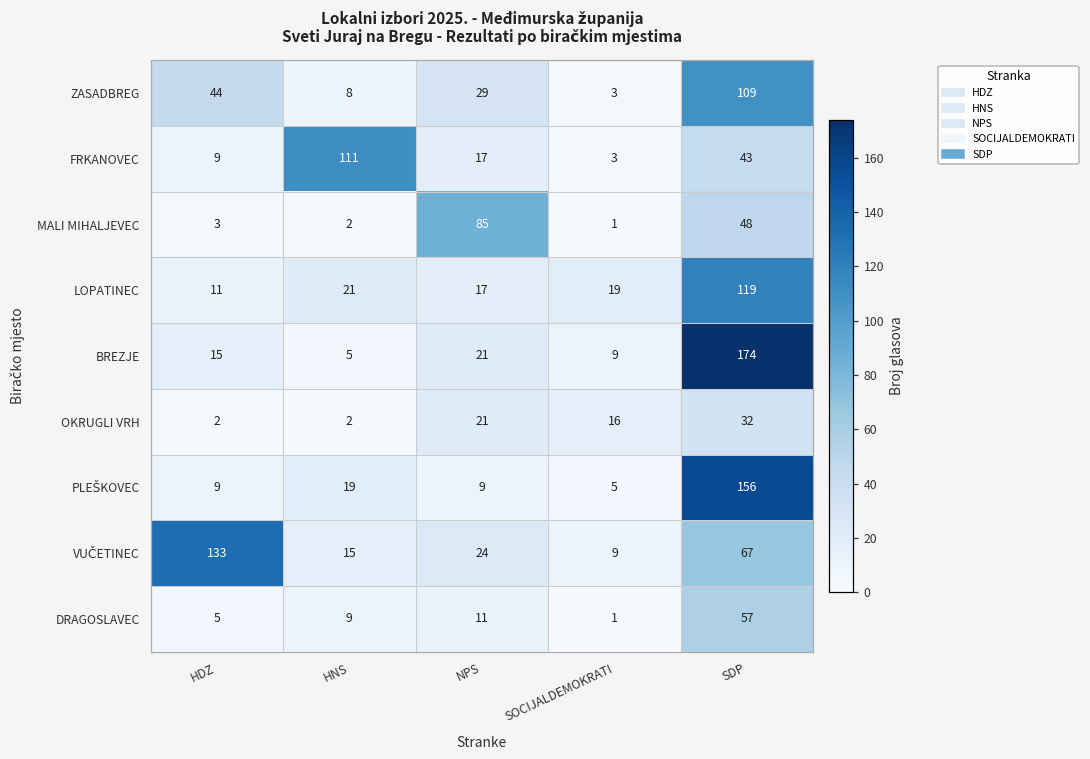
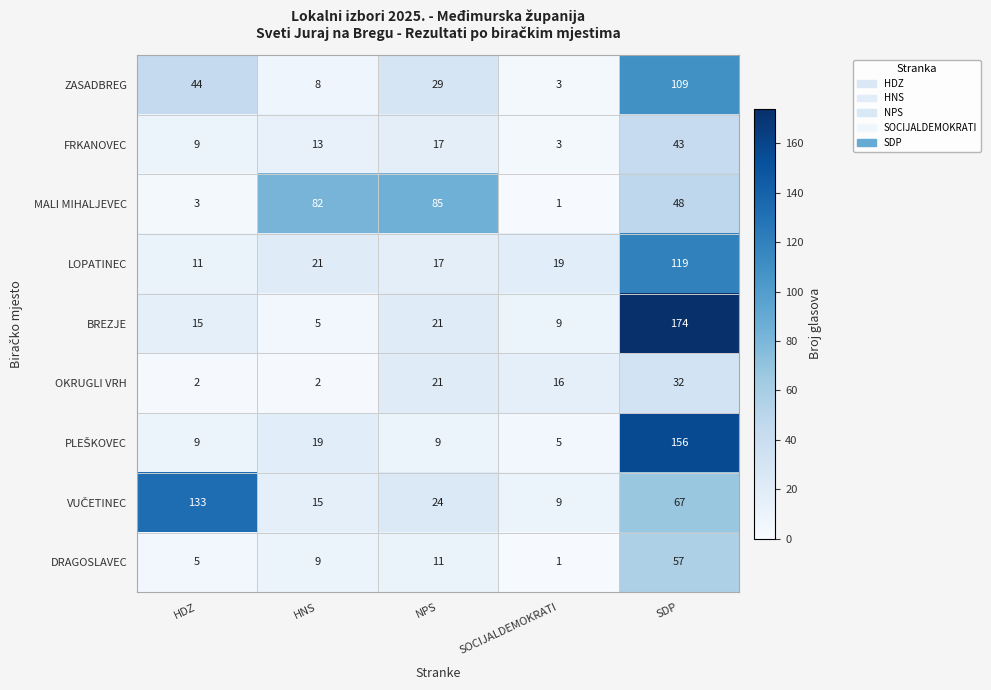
FRKANOVEC, HNS: 111 -> 13
MALI MIHALJEVEC, HNS: 2 -> 82
